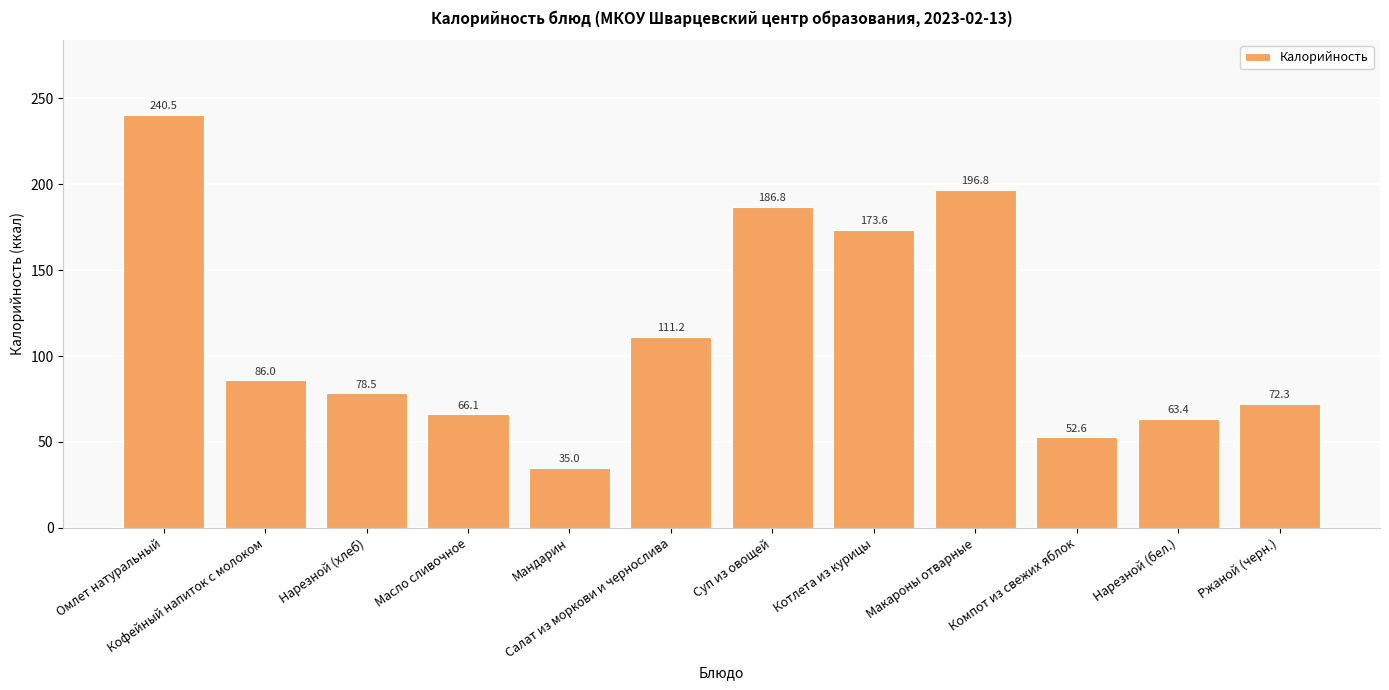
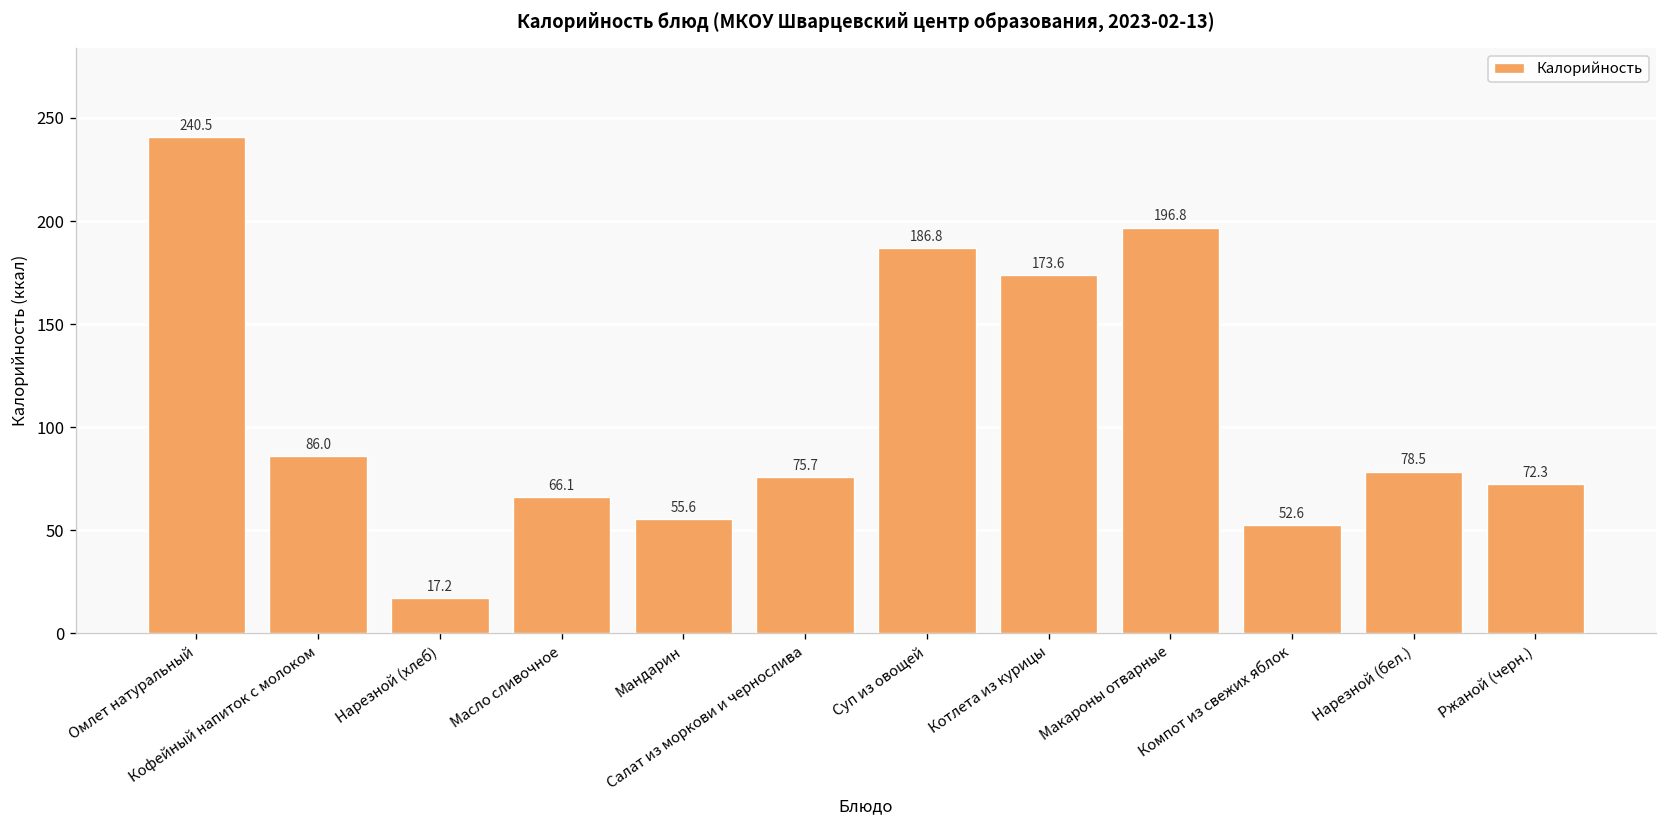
Нарезной (хлеб): 78.5 -> 17.2
Мандарин: 35.0 -> 55.6
Салат из моркови и чернослива: 111.2 -> 75.7
Нарезной (бел.): 63.4 -> 78.5
